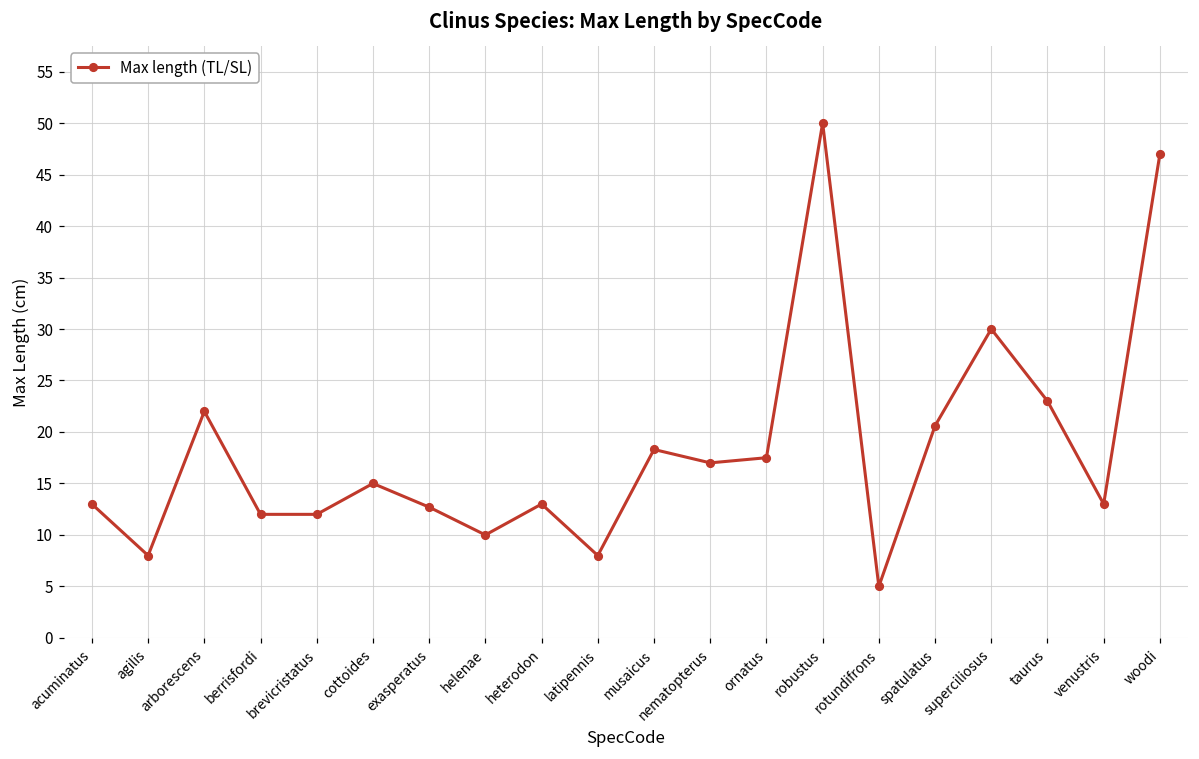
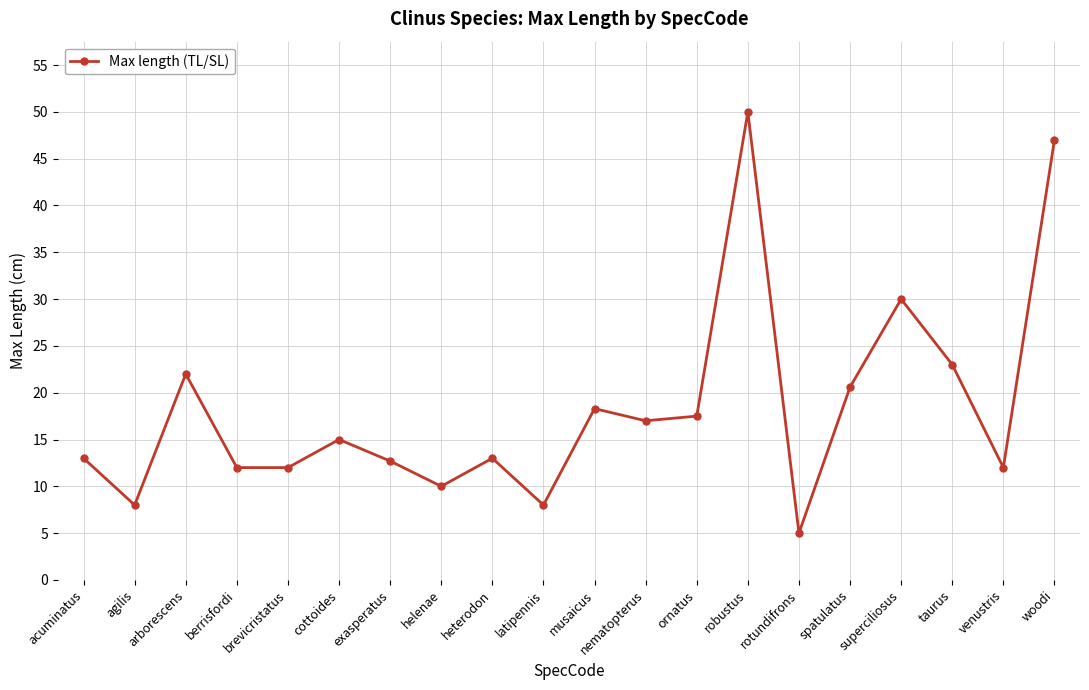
venustris: 13 -> 12
